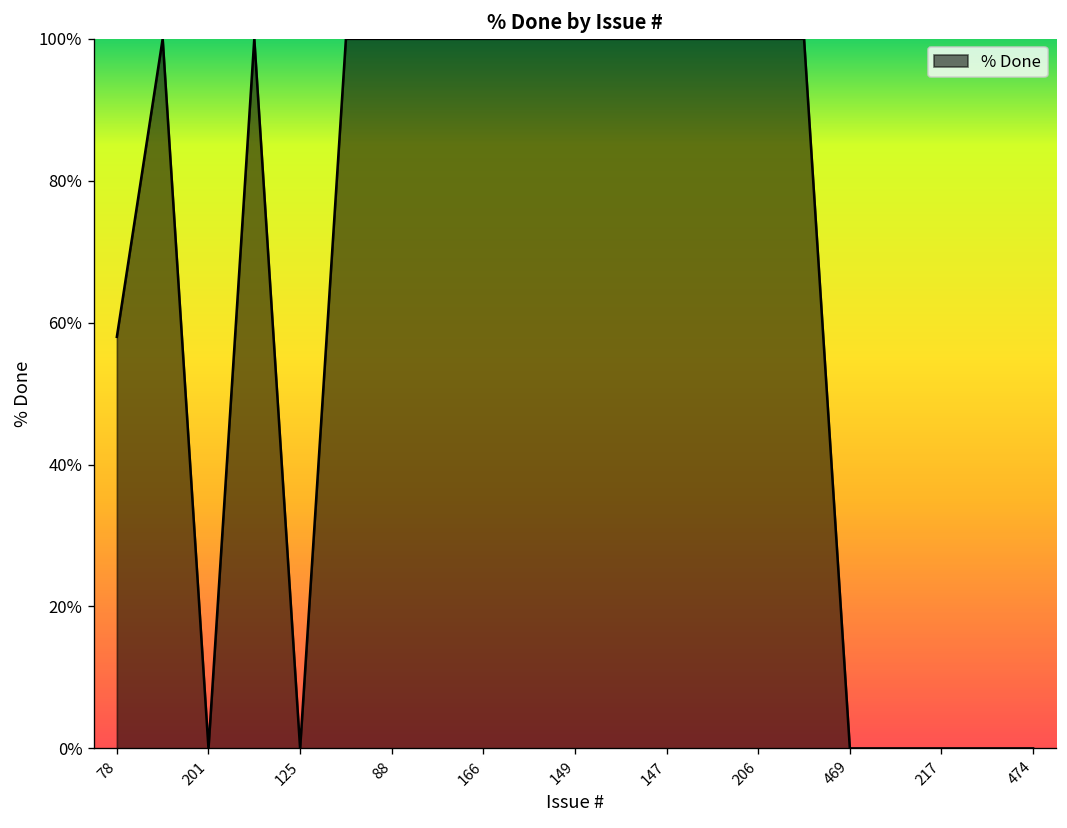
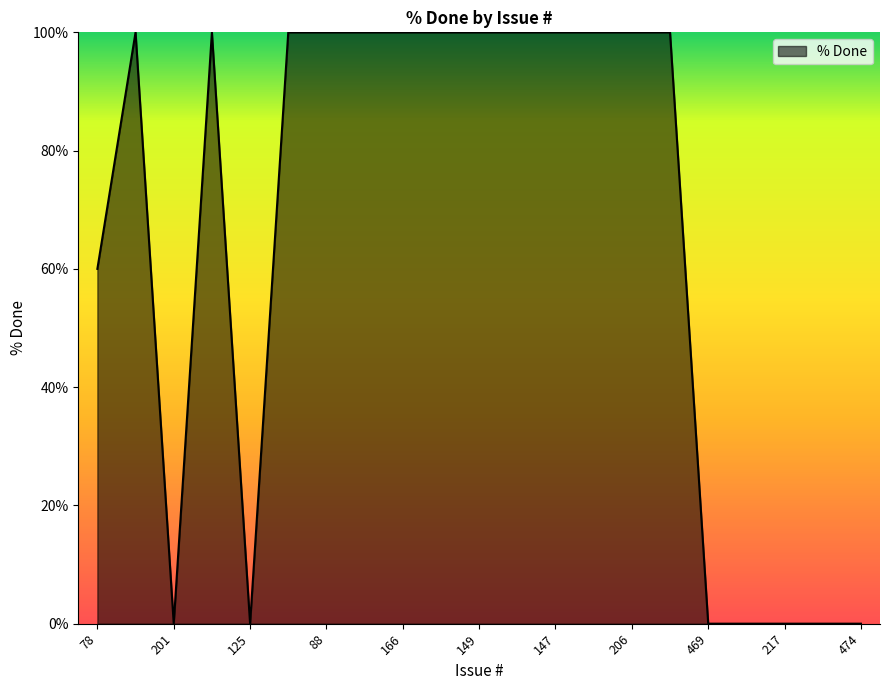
78: 58% -> 60%
